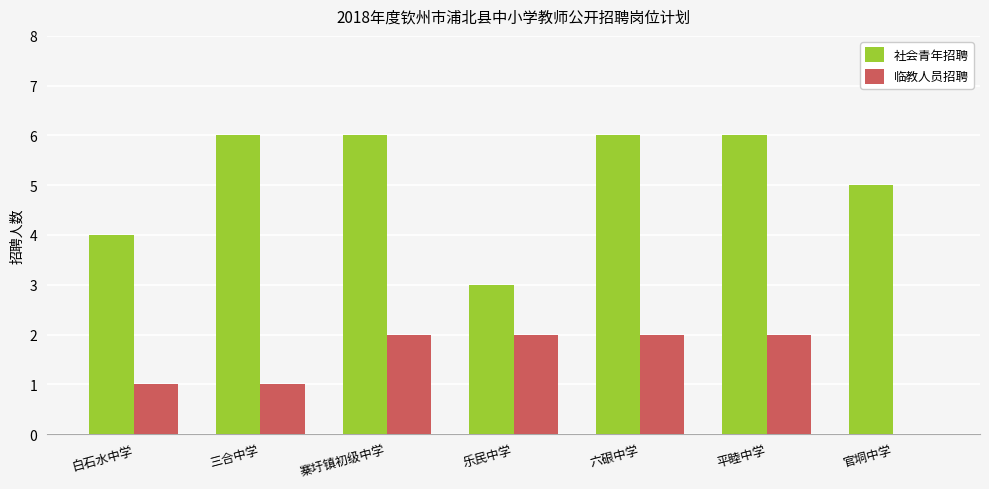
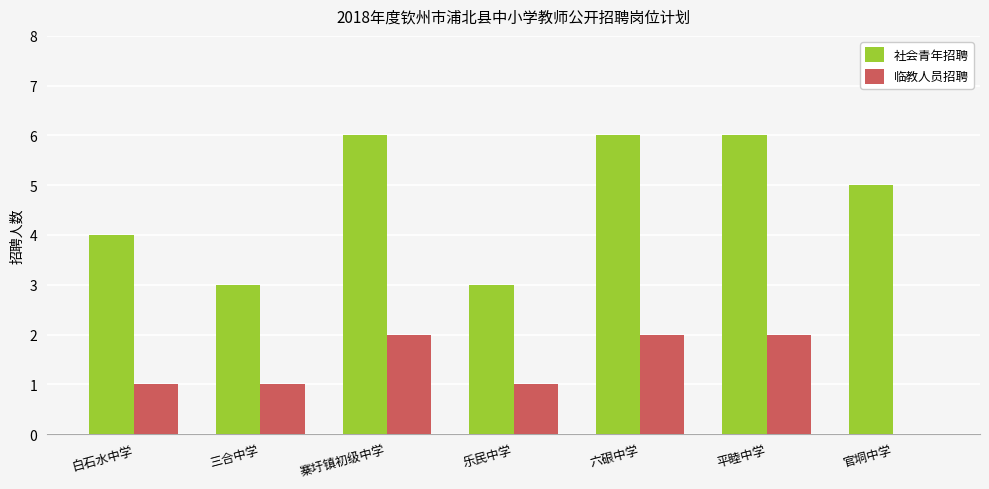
社会青年招聘, 三合中学: 6 -> 3
临教人员招聘, 乐民中学: 2 -> 1
